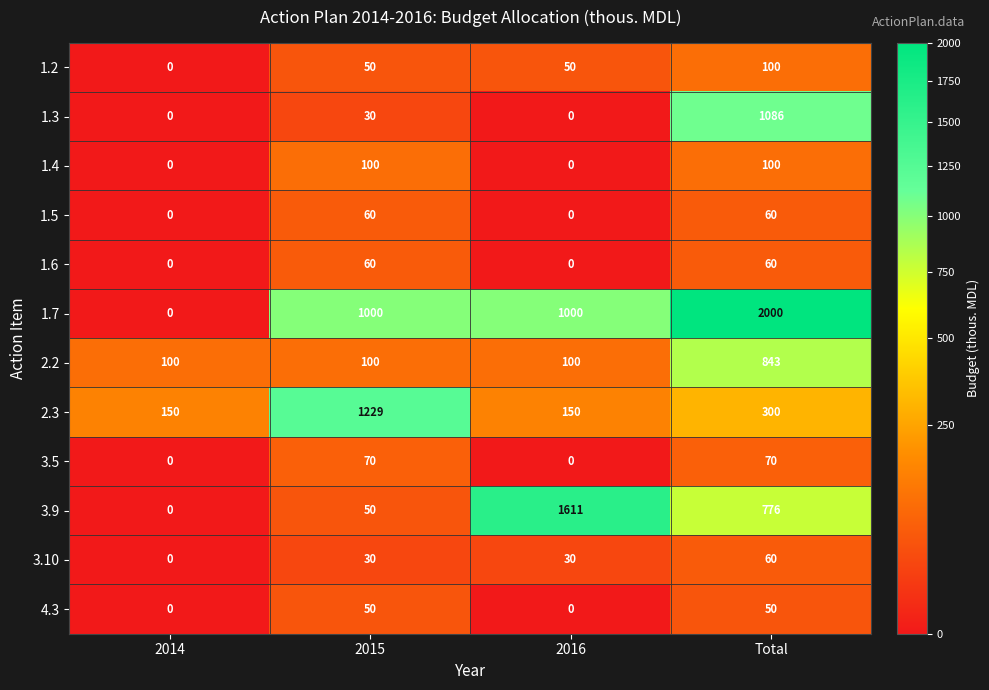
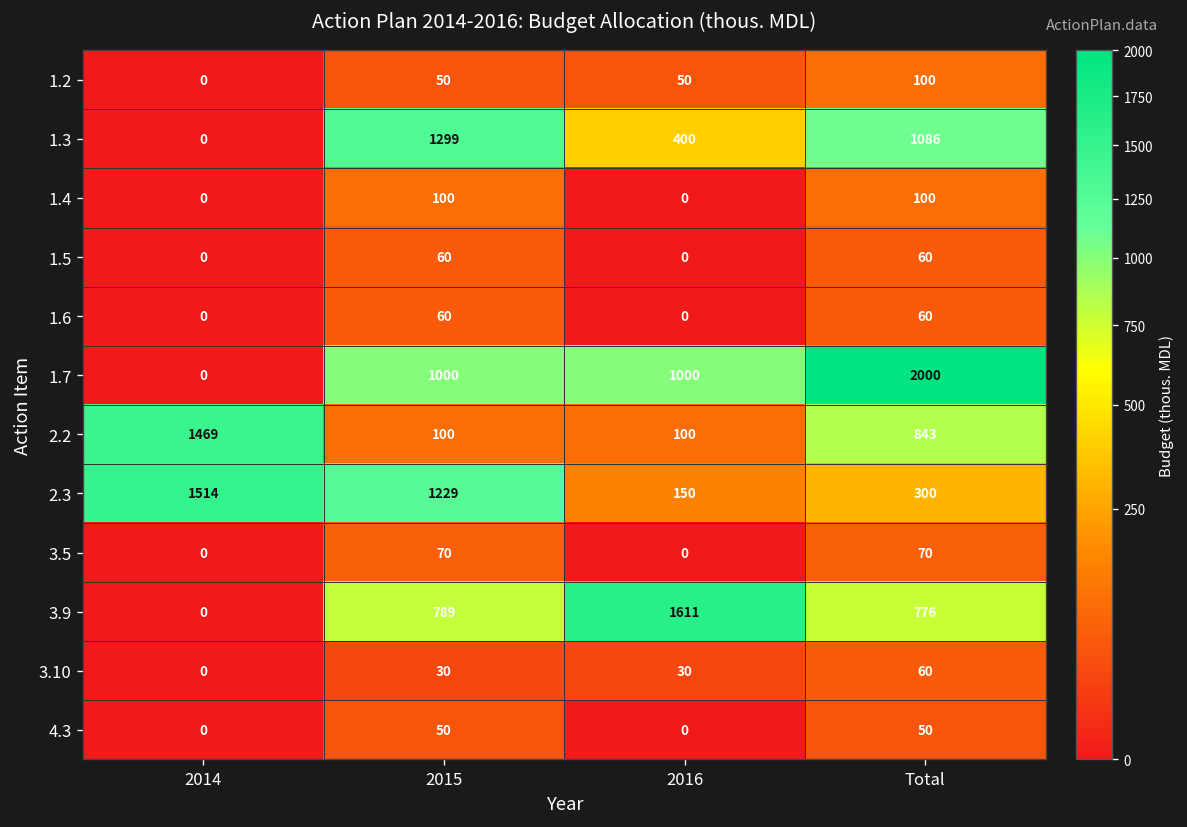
1.3, 2015: 30 -> 1299
1.3, 2016: 0 -> 400
2.2, 2014: 100 -> 1469
2.3, 2014: 150 -> 1514
3.9, 2015: 50 -> 789
